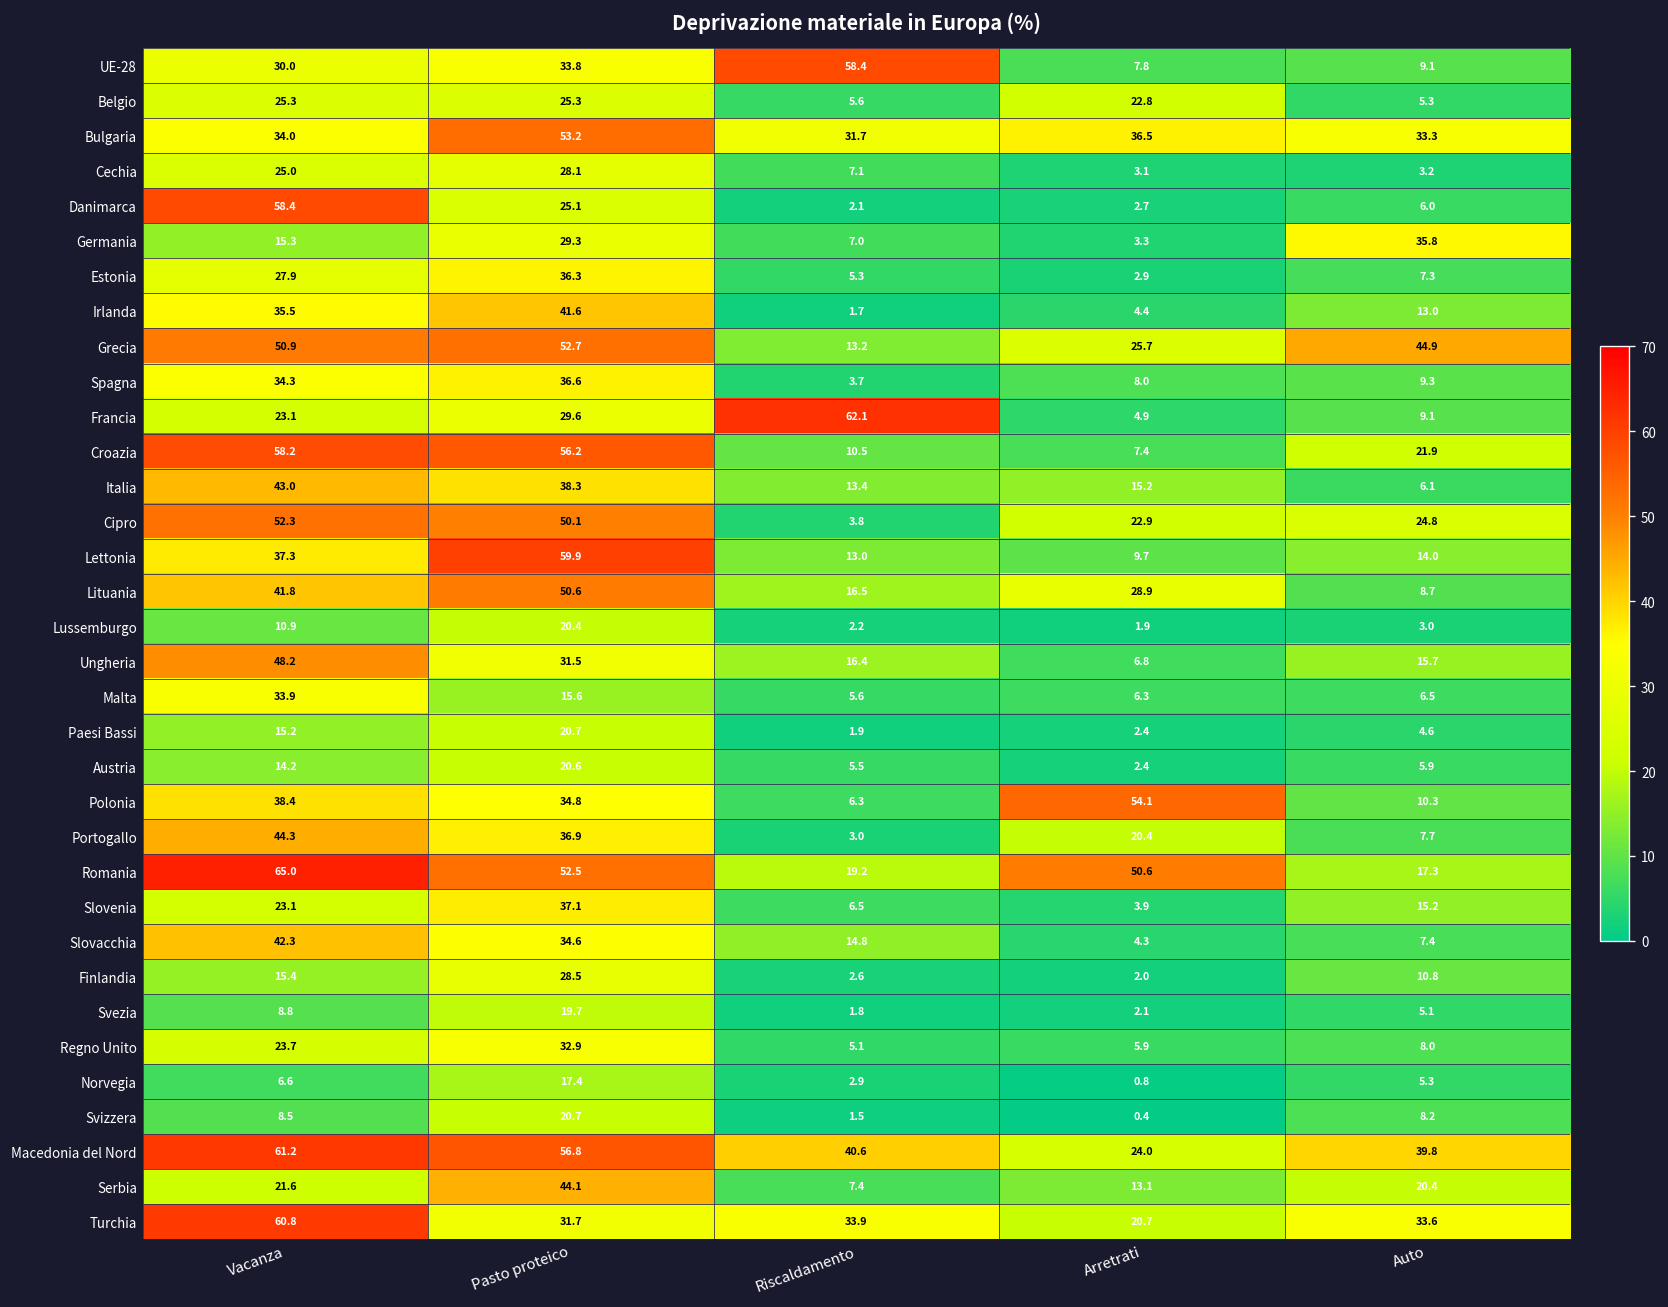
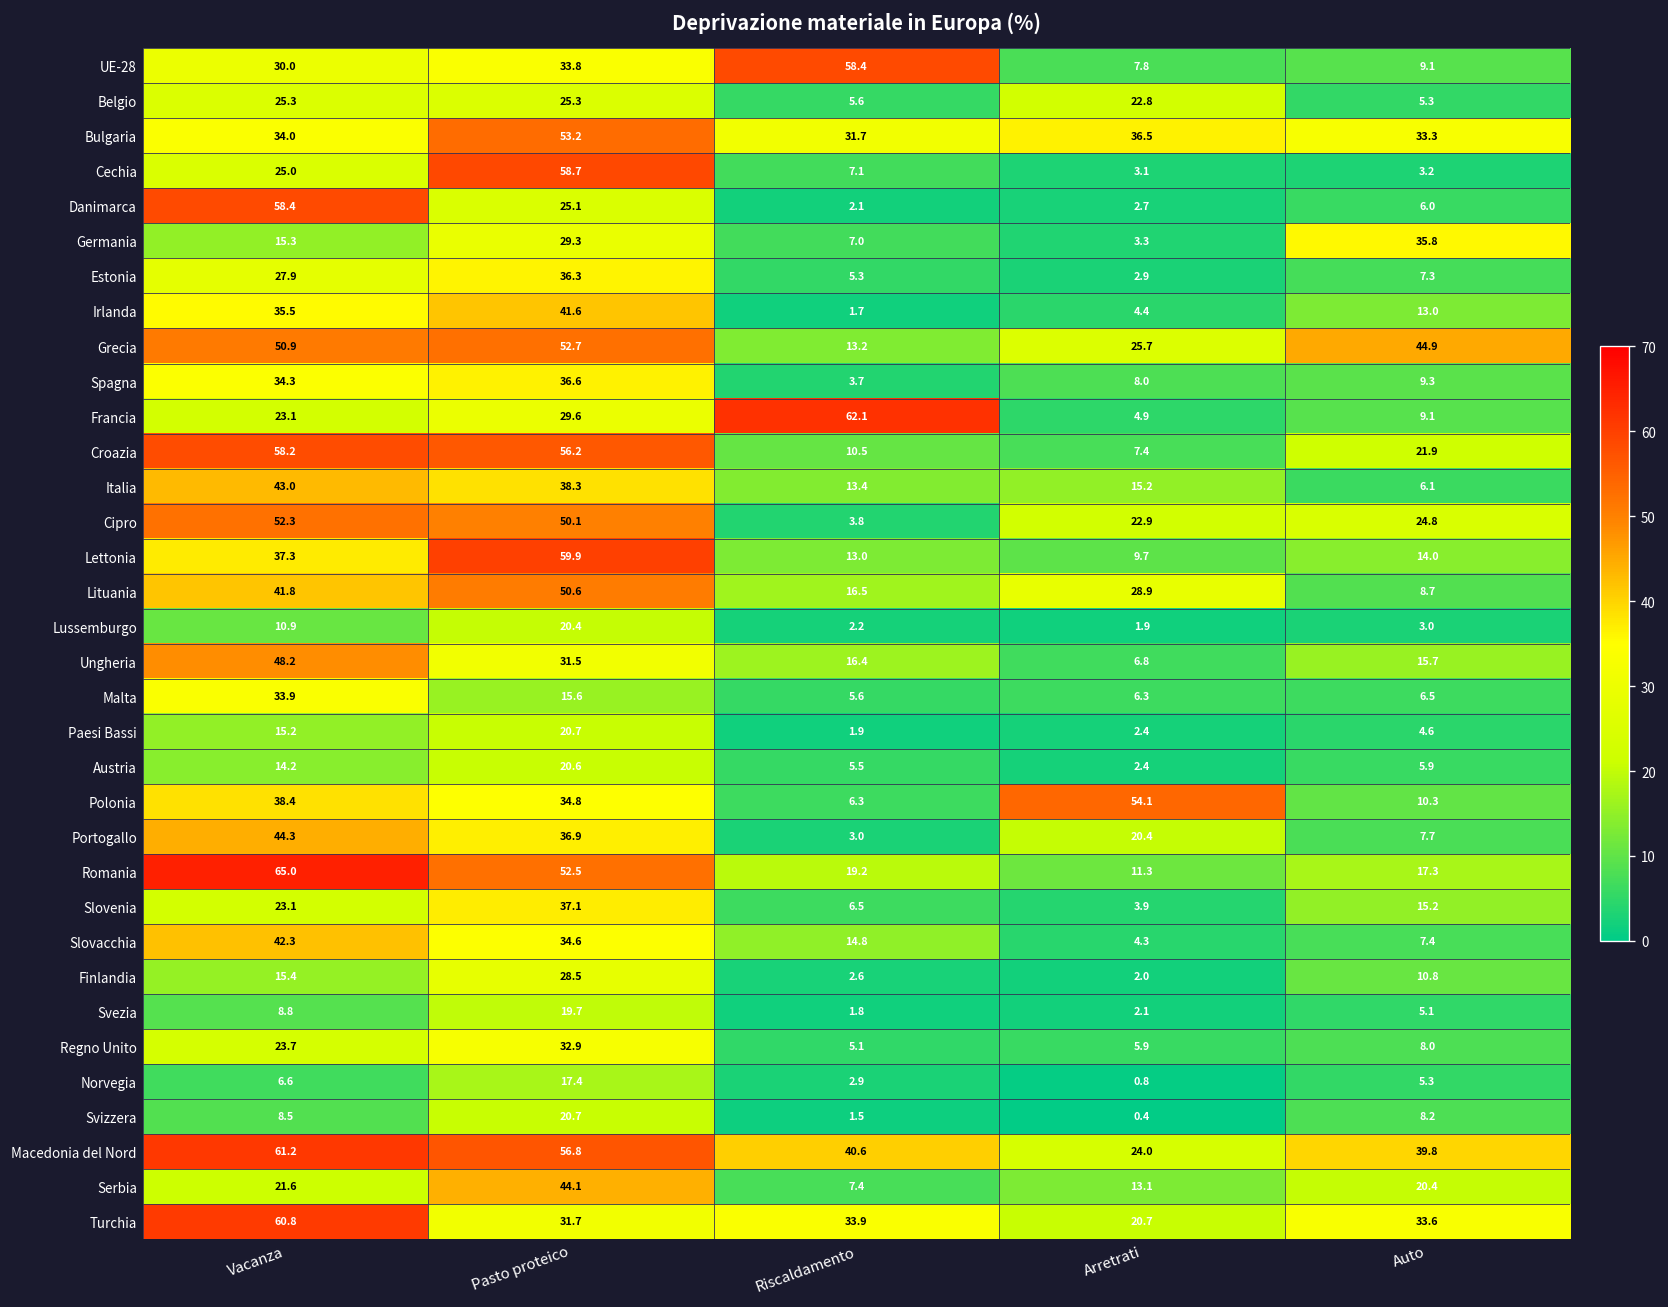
Cechia, Pasto proteico: 28.1 -> 58.7
Romania, Arretrati: 50.6 -> 11.3
